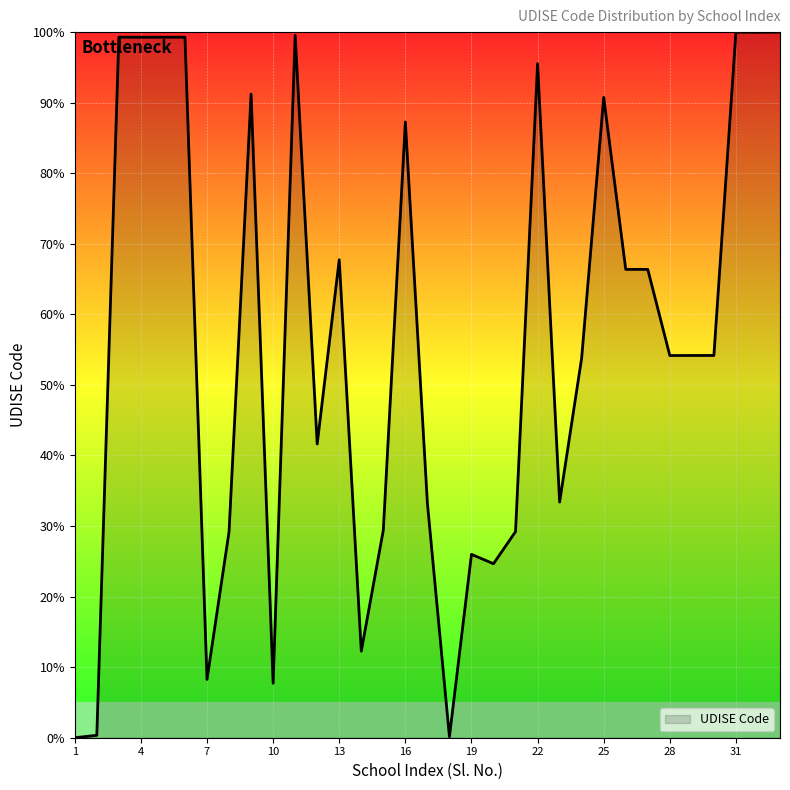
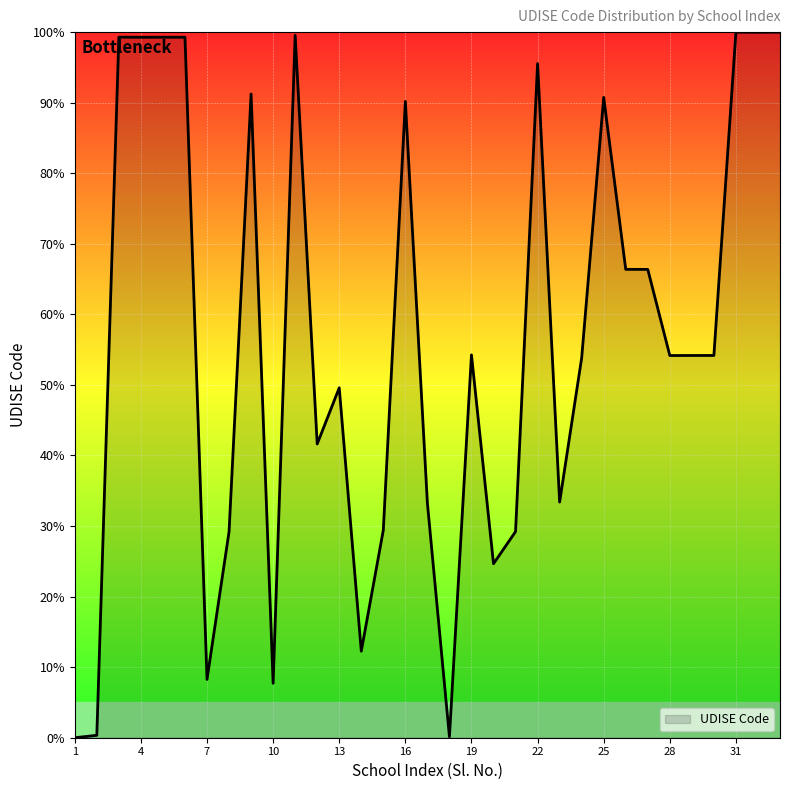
13: 68% -> 50%
16: 87% -> 90%
19: 26% -> 54%
